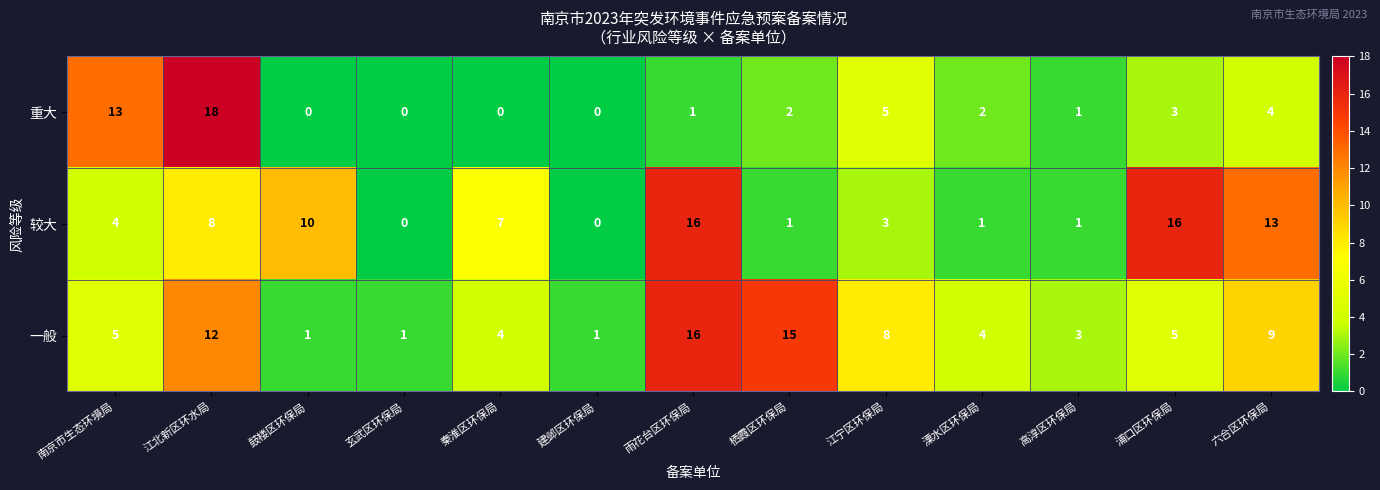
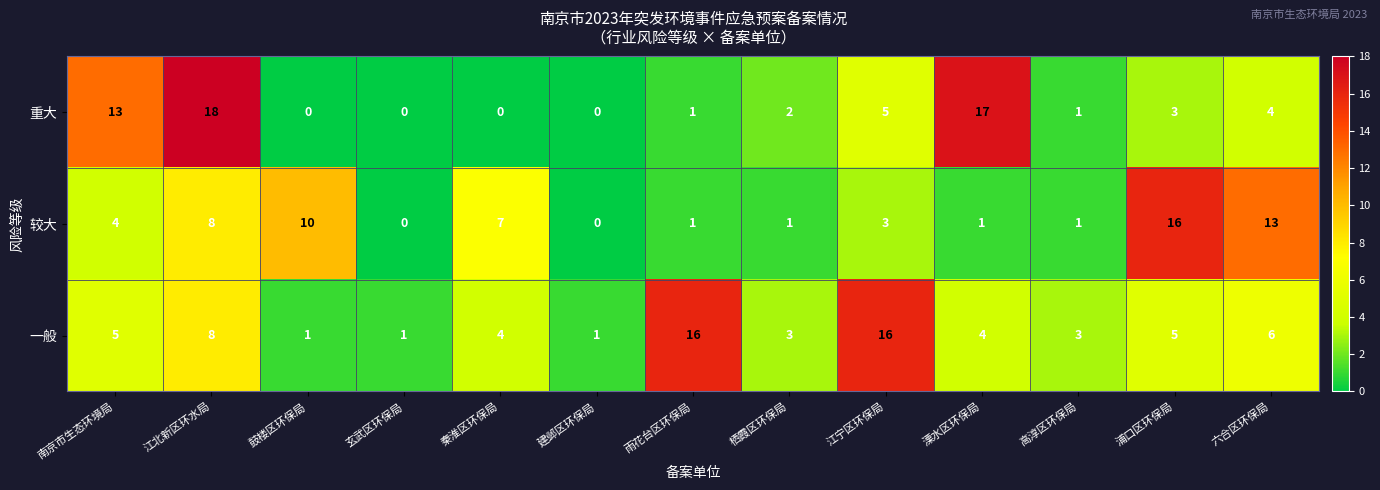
重大, 溧水区环保局: 2 -> 17
较大, 雨花台区环保局: 16 -> 1
一般, 江北新区环水局: 12 -> 8
一般, 栖霞区环保局: 15 -> 3
一般, 江宁区环保局: 8 -> 16
一般, 六合区环保局: 9 -> 6
